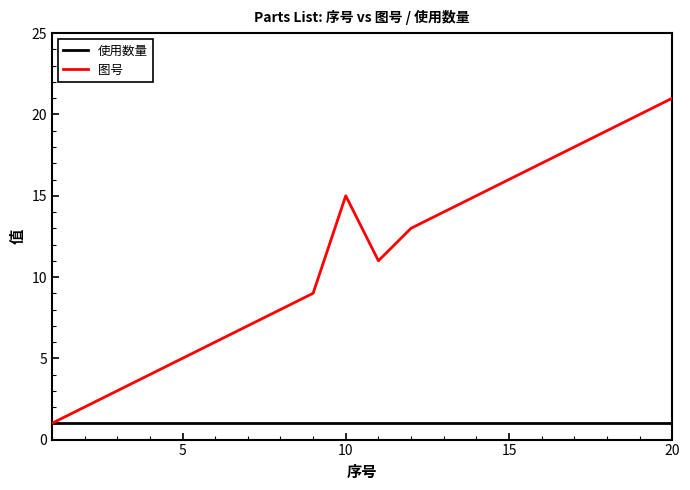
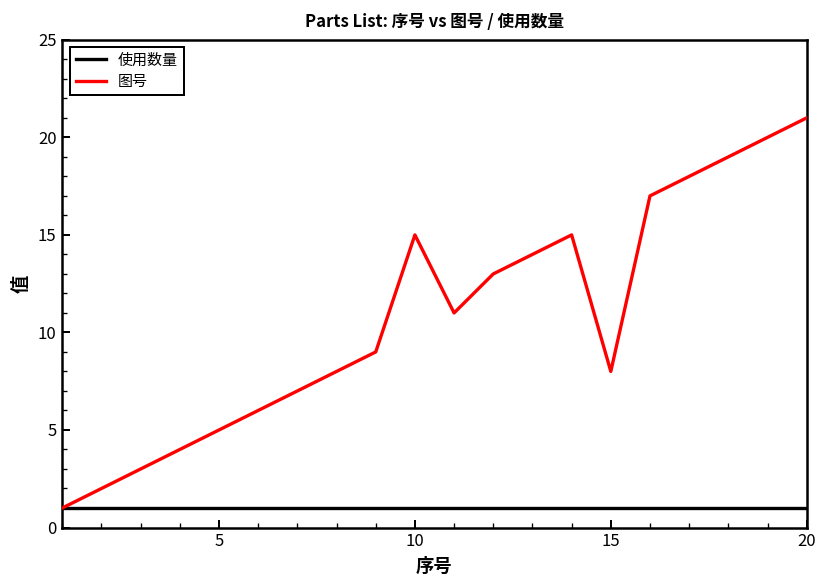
图号, 15: 16 -> 8
